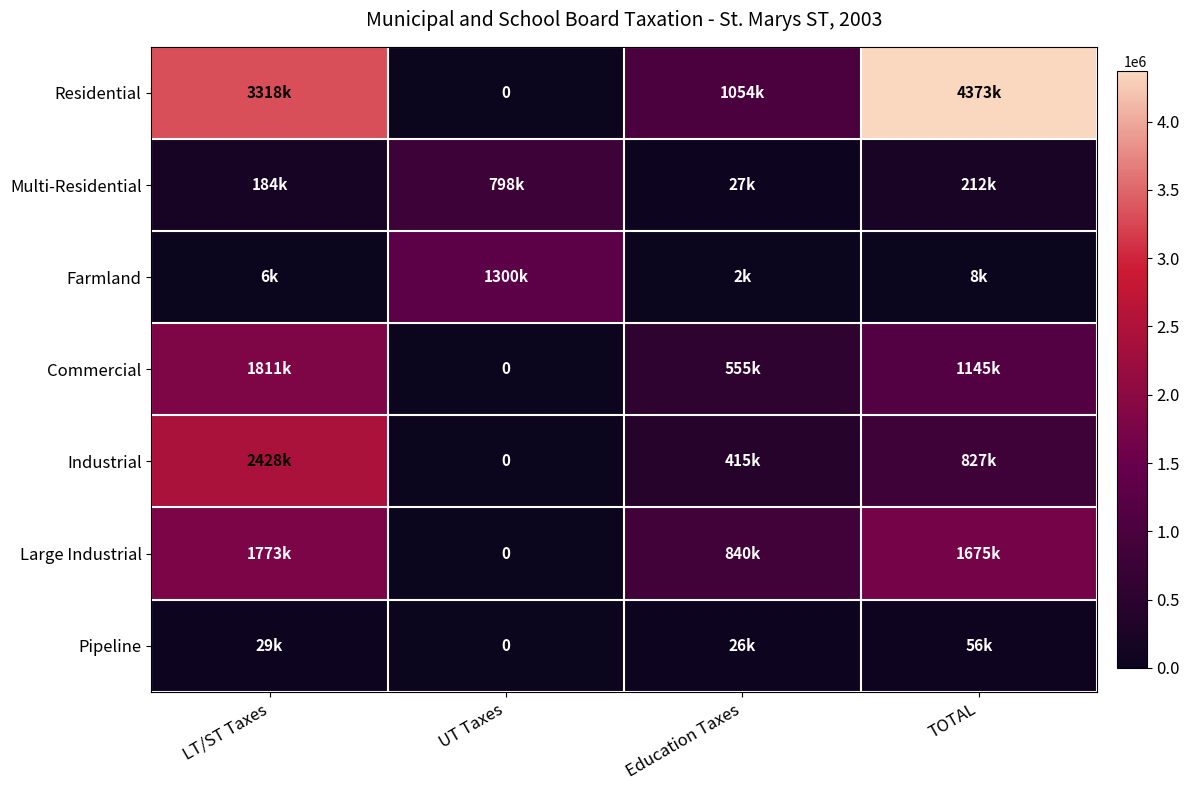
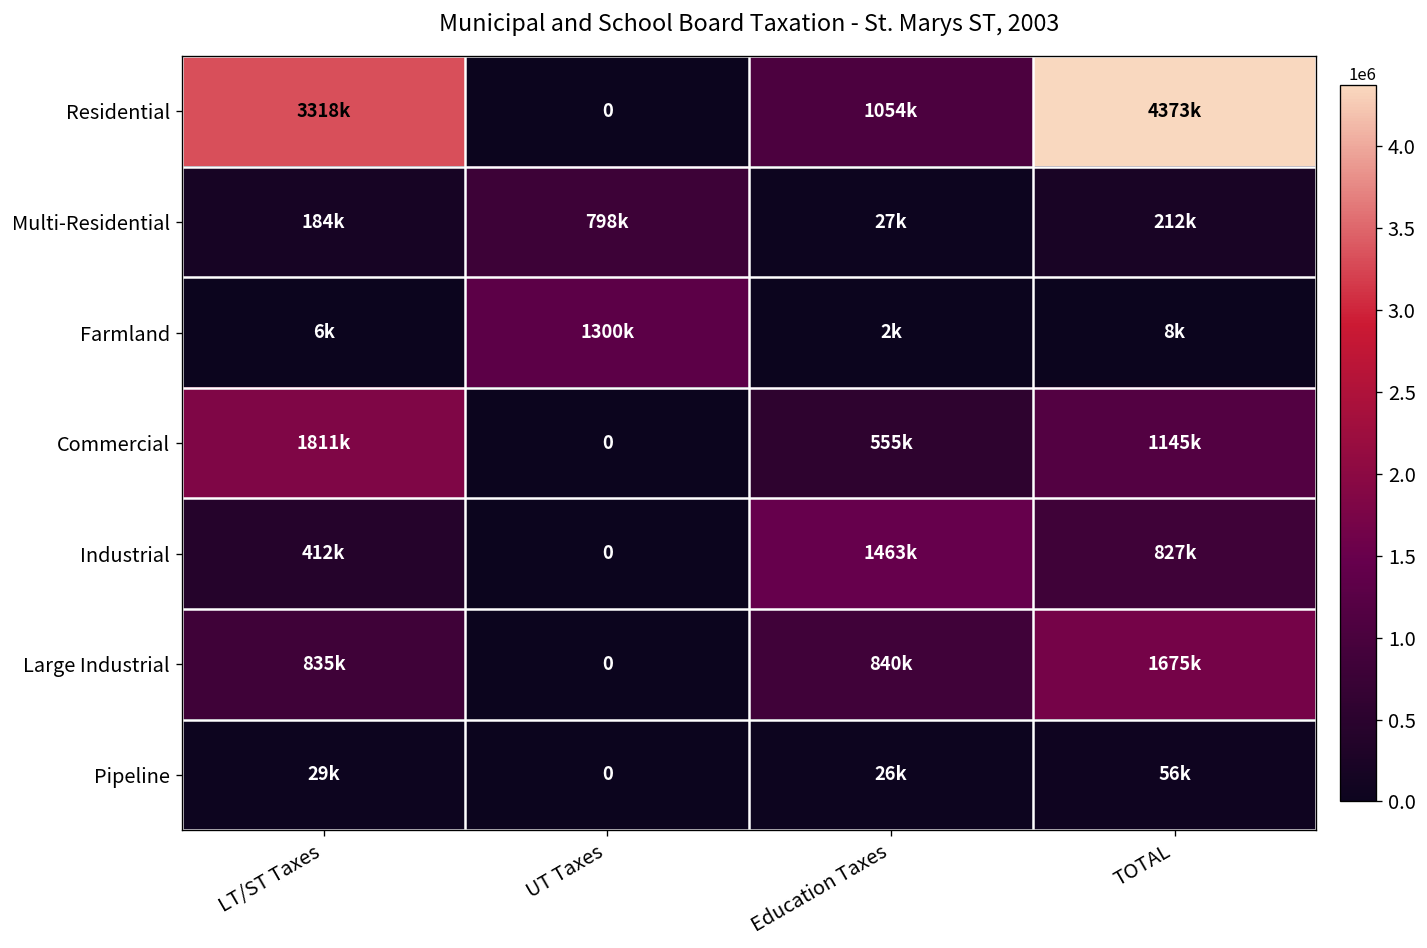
Industrial, LT/ST Taxes: 2428k -> 412k
Industrial, Education Taxes: 415k -> 1463k
Large Industrial, LT/ST Taxes: 1773k -> 835k
